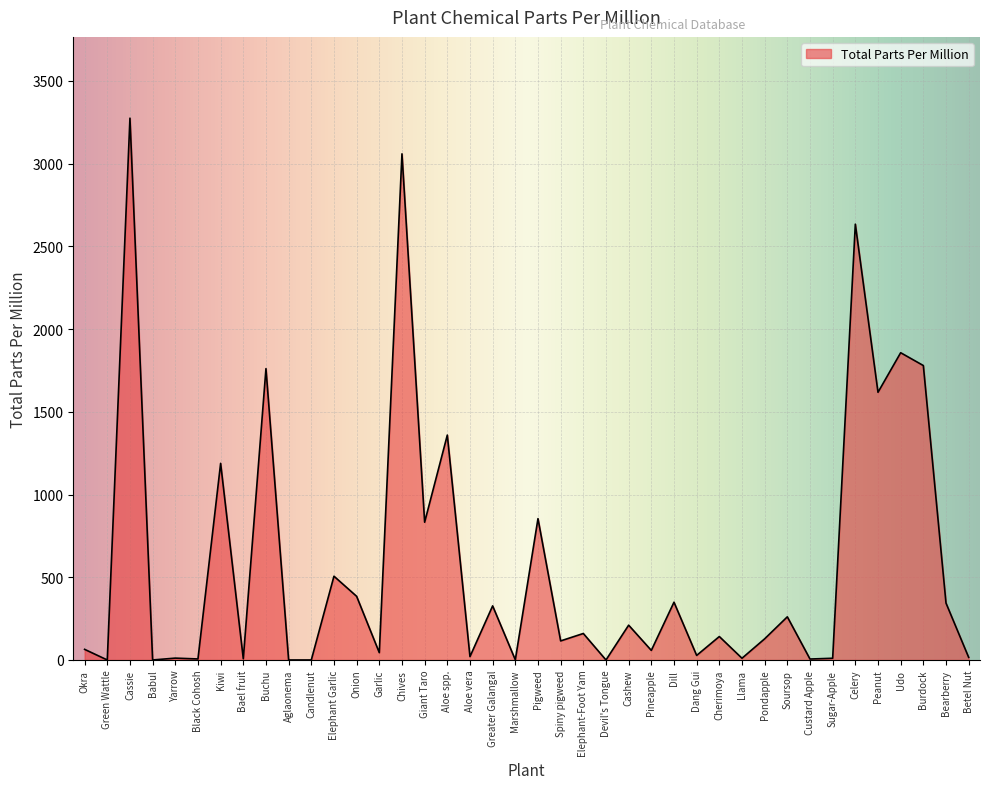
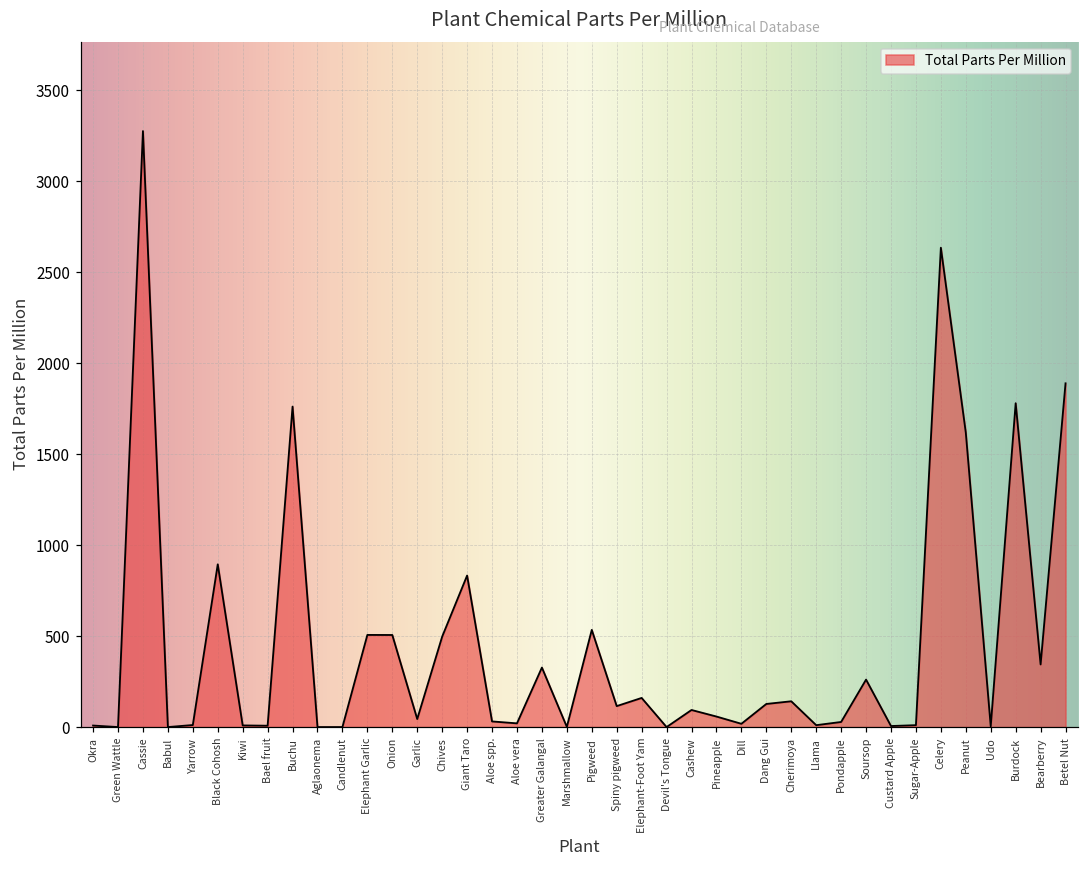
Okra: 60 -> 10
Black Cohosh: 10 -> 890
Kiwi: 1190 -> 10
Onion: 380 -> 510
Chives: 3060 -> 500
Aloe spp.: 1360 -> 30
Pigweed: 850 -> 530
Cashew: 210 -> 90
Dill: 350 -> 20
Dang Gui: 30 -> 130
Pondapple: 130 -> 30
Udo: 1860 -> 0
Betel Nut: 20 -> 1890
